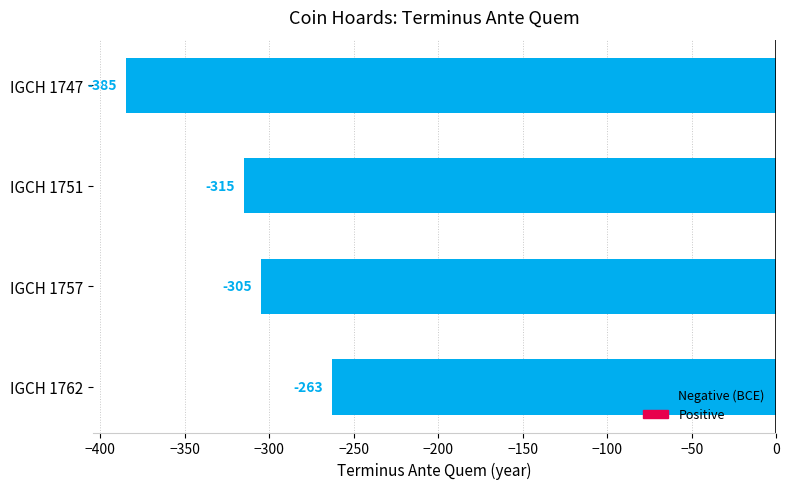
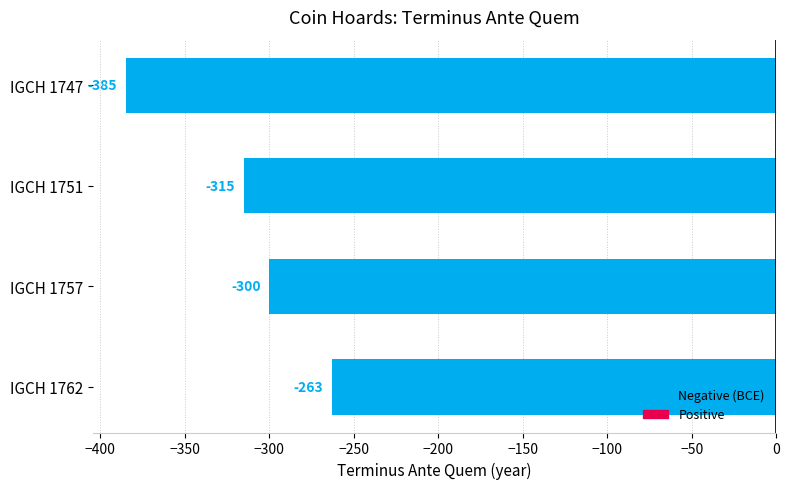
IGCH 1757: -305 -> -300
